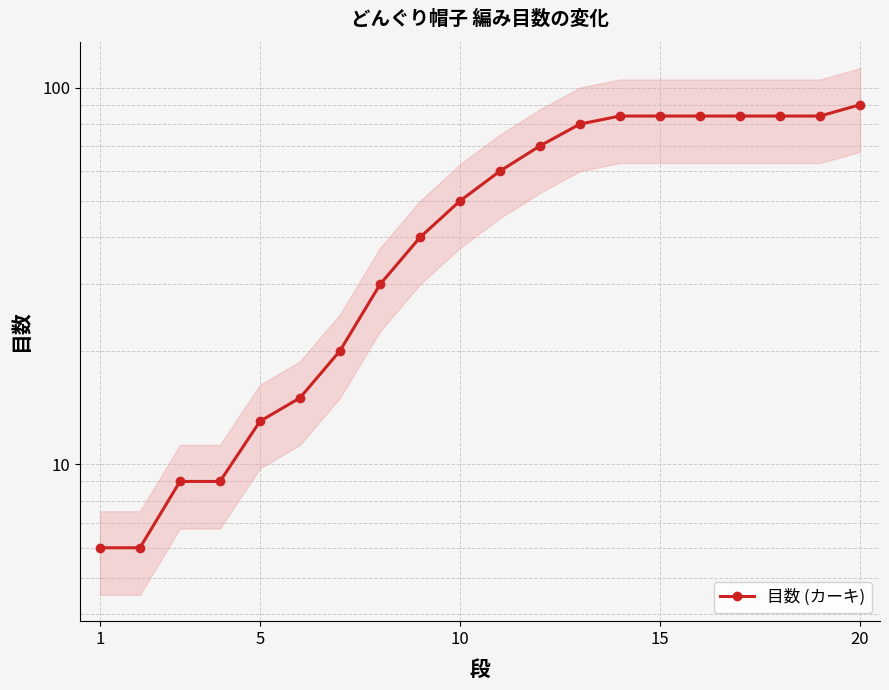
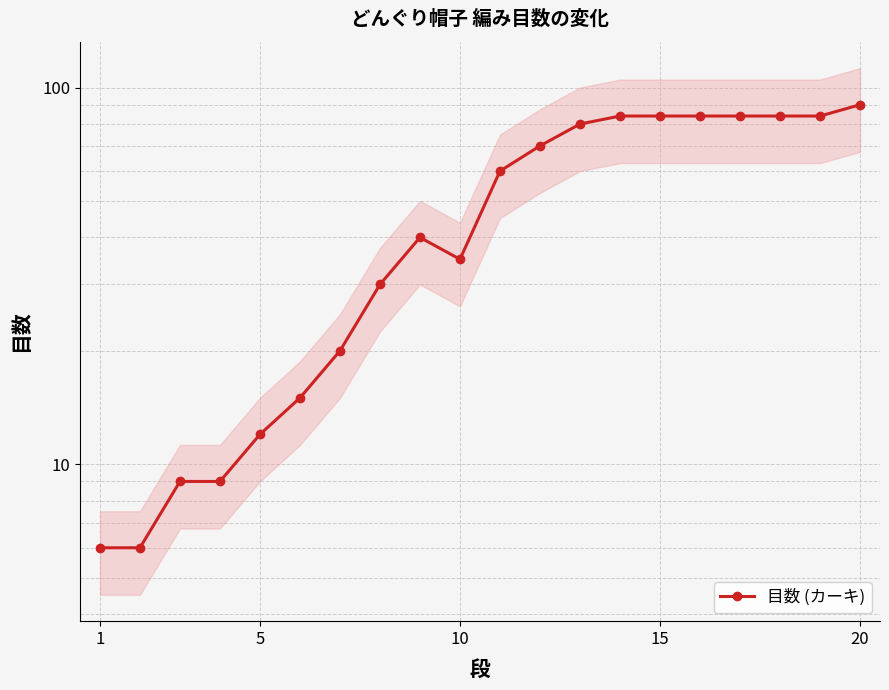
目数 (カーキ), 5: 13 -> 12
目数 (カーキ), 10: 50 -> 35
